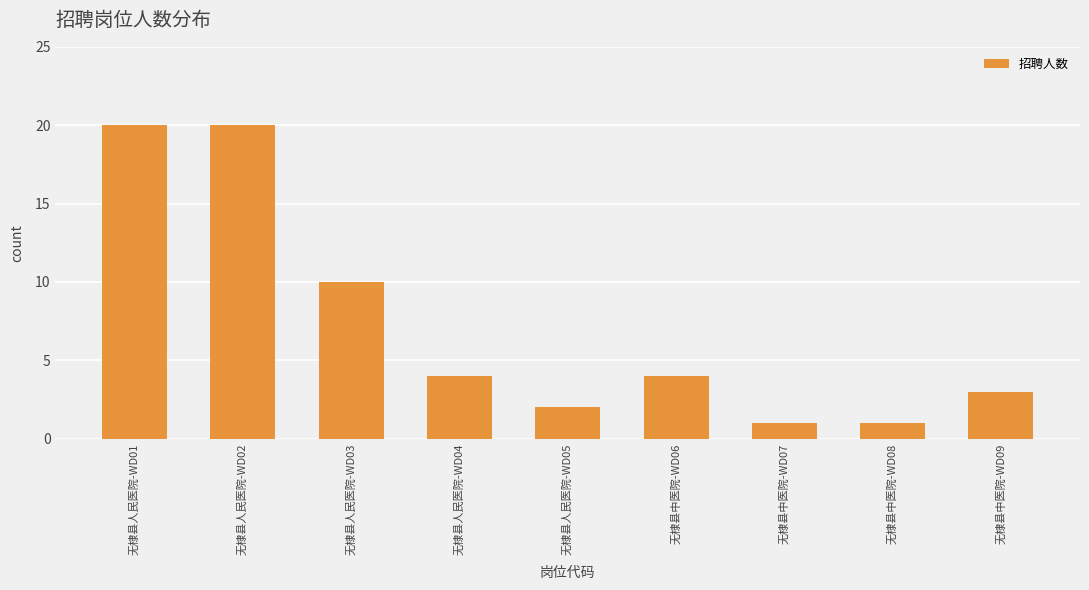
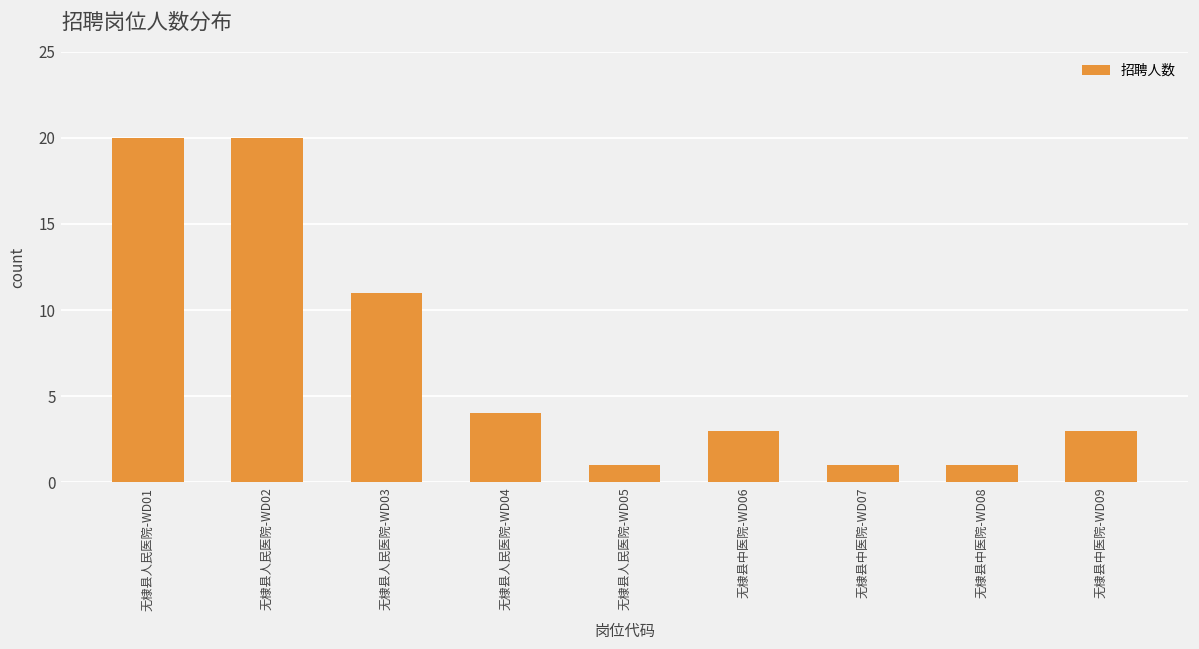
无棣县人民医院-WD03: 10 -> 11
无棣县人民医院-WD05: 2 -> 1
无棣县中医院-WD06: 4 -> 3
